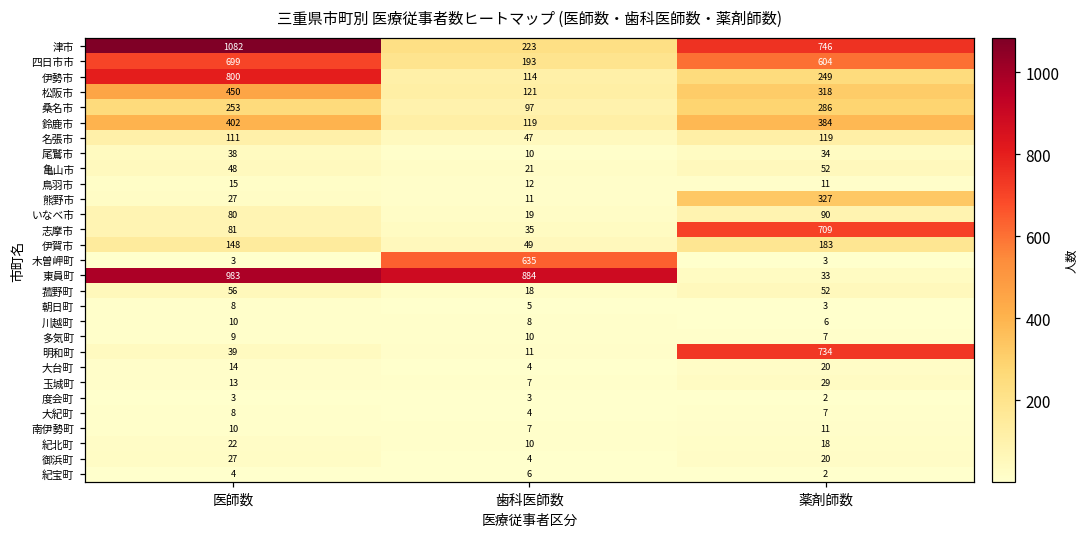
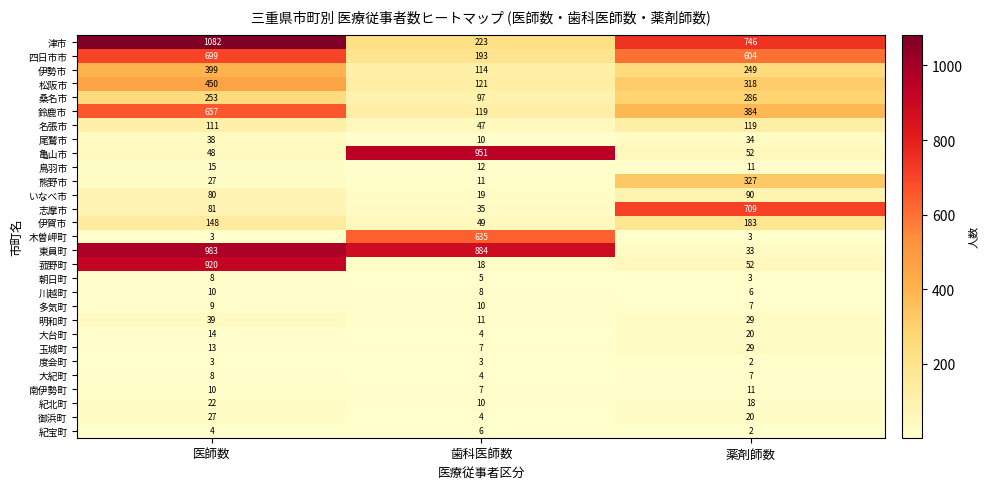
伊勢市, 医師数: 800 -> 399
鈴鹿市, 医師数: 402 -> 657
亀山市, 歯科医師数: 21 -> 951
菰野町, 医師数: 56 -> 920
明和町, 薬剤師数: 734 -> 29
